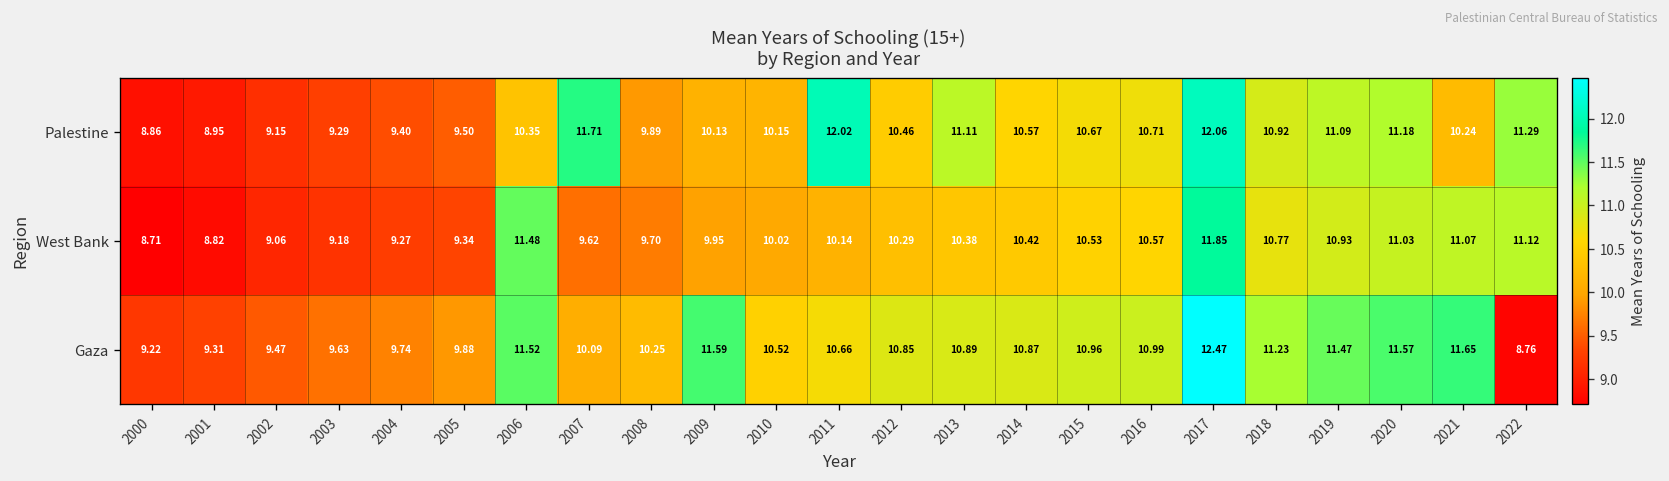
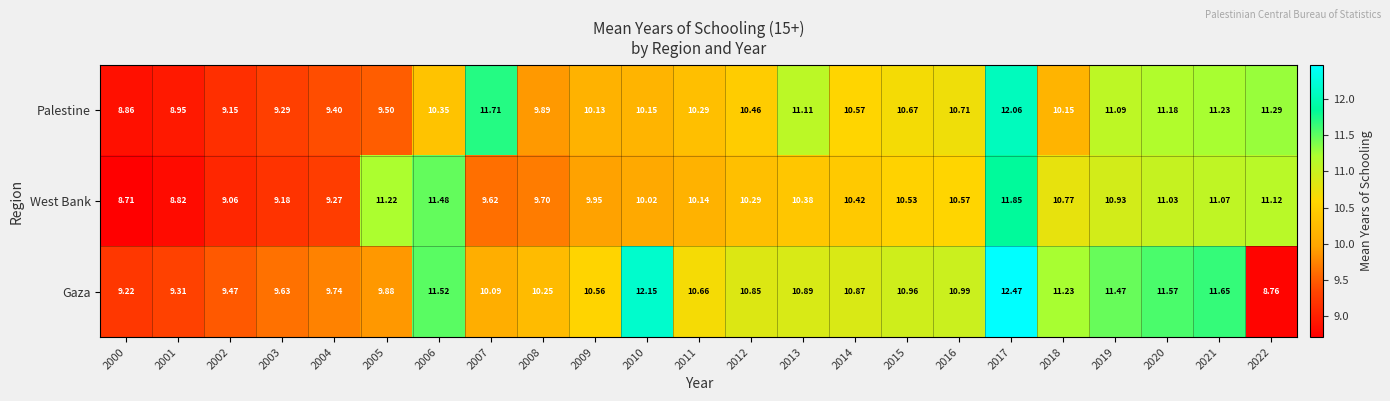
Palestine, 2011: 12.02 -> 10.29
Palestine, 2018: 10.92 -> 10.15
Palestine, 2021: 10.24 -> 11.23
West Bank, 2005: 9.34 -> 11.22
Gaza, 2009: 11.59 -> 10.56
Gaza, 2010: 10.52 -> 12.15
